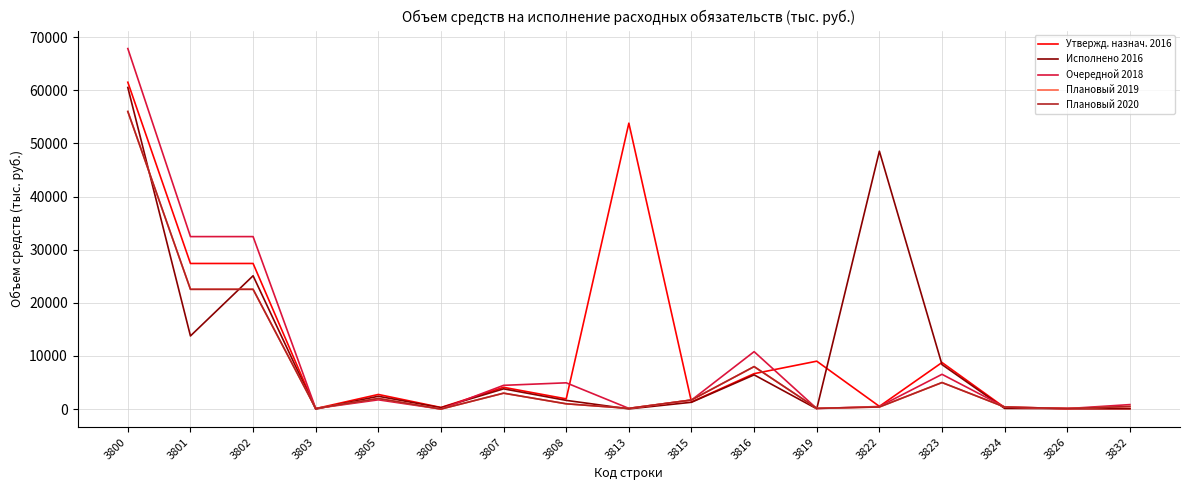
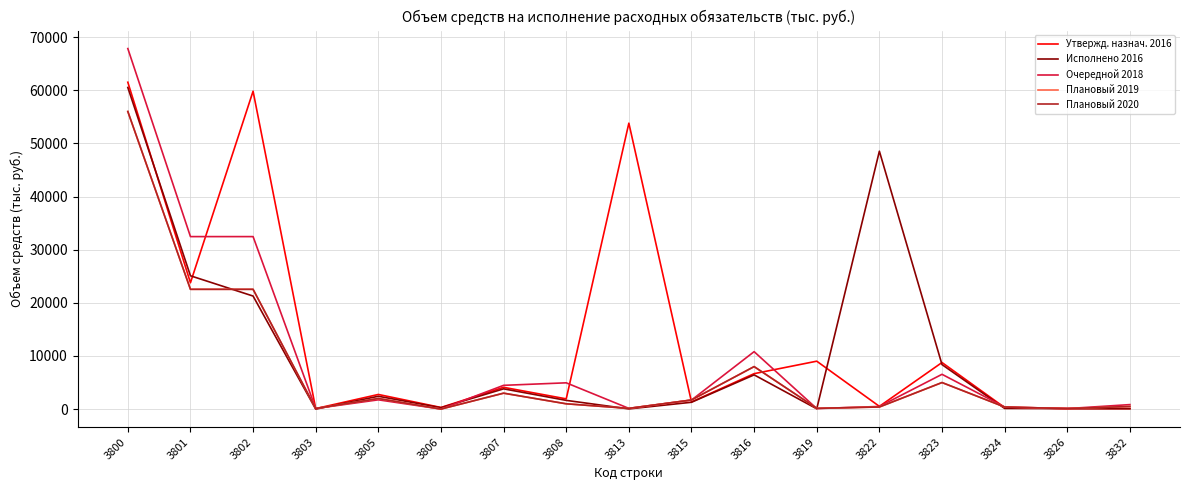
Утвержд. назнач. 2016, 3801: 27000 -> 24000
Исполнено 2016, 3801: 14000 -> 25000
Утвержд. назнач. 2016, 3802: 27000 -> 60000
Исполнено 2016, 3802: 25000 -> 21000
